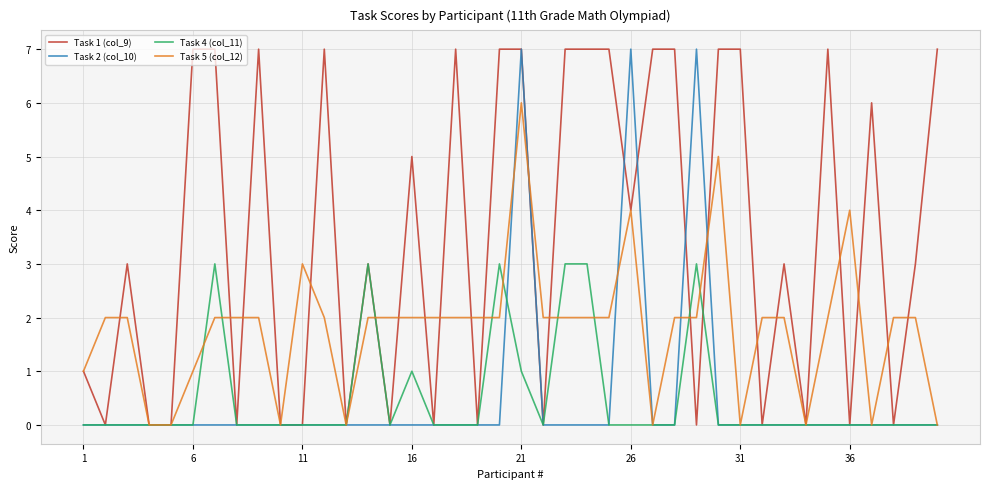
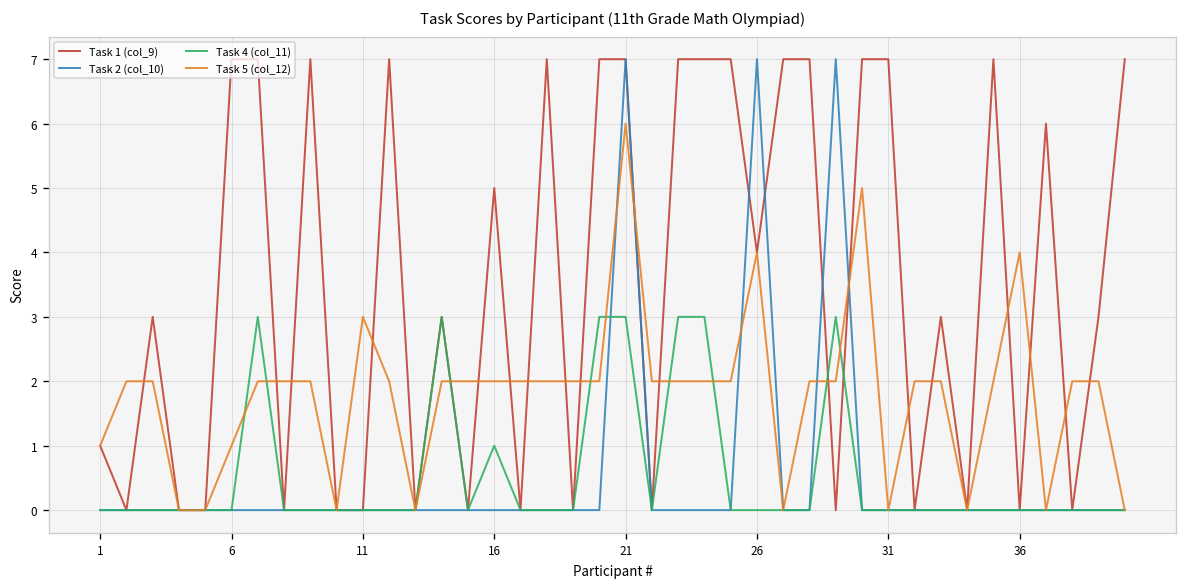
Task 4 (col_11), 21: 1 -> 3
